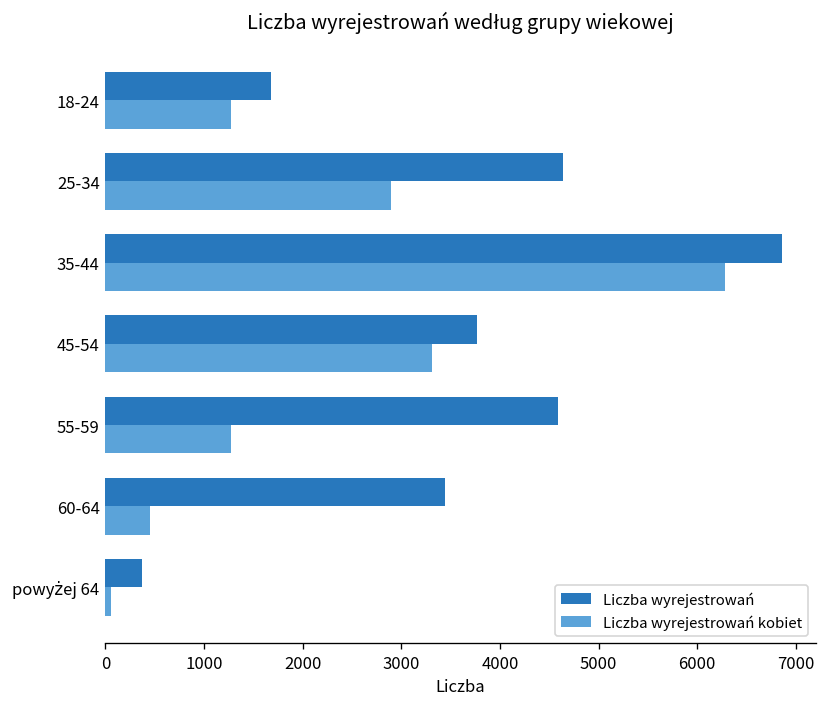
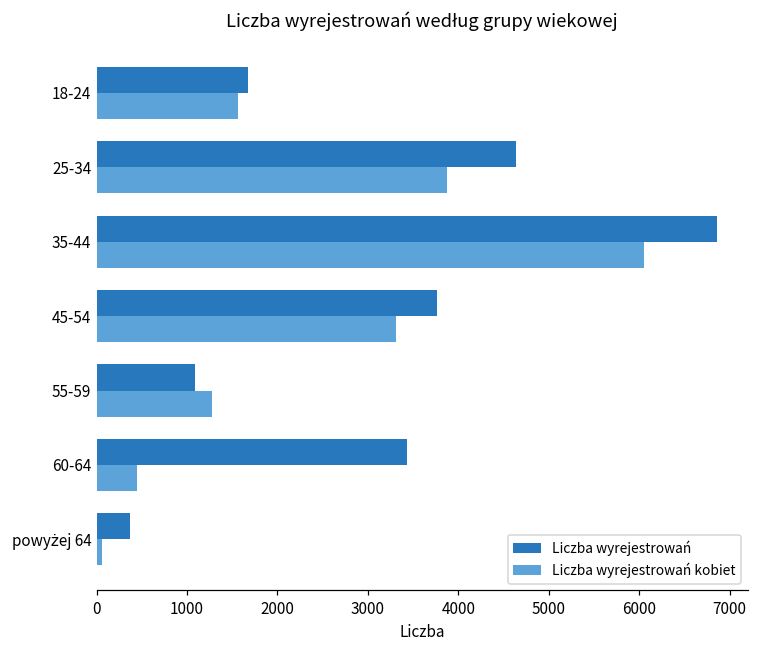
Liczba wyrejestrowań kobiet, 18-24: 1300 -> 1600
Liczba wyrejestrowań kobiet, 25-34: 2900 -> 3900
Liczba wyrejestrowań kobiet, 35-44: 6300 -> 6100
Liczba wyrejestrowań, 55-59: 4600 -> 1100
